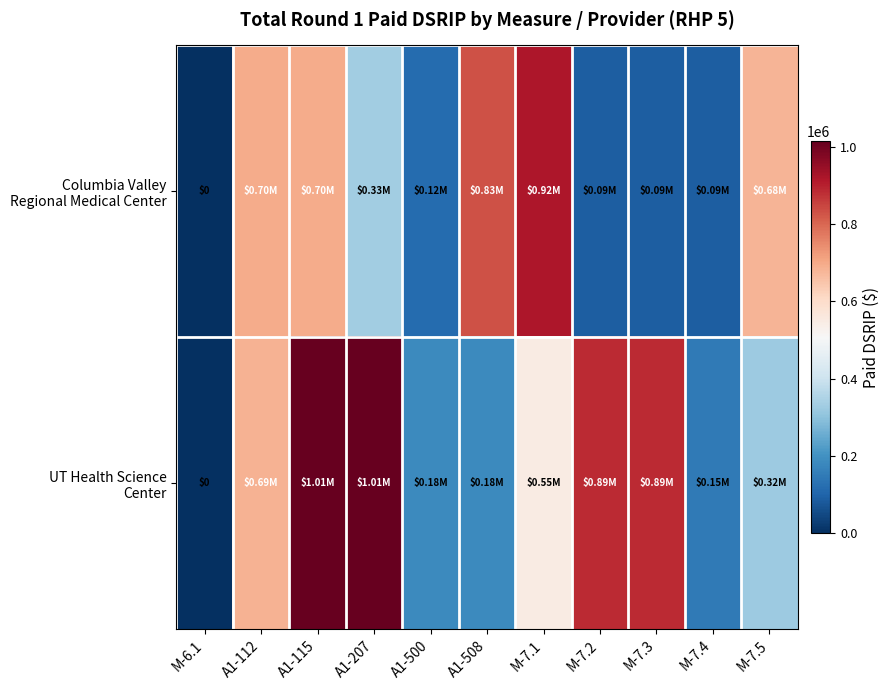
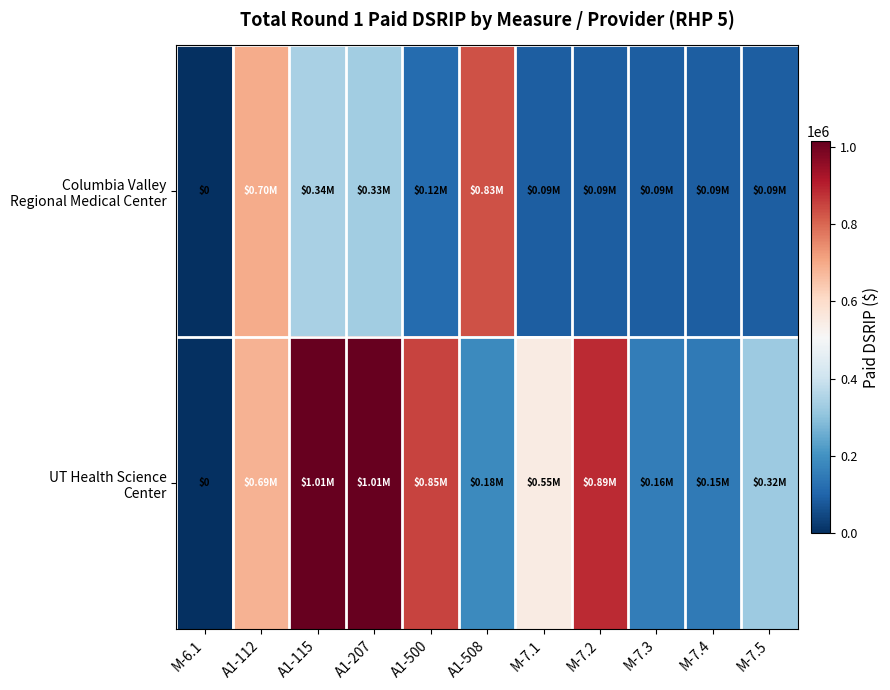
Columbia Valley Regional Medical Center, A1-115: $0.70M -> $0.34M
Columbia Valley Regional Medical Center, M-7.1: $0.92M -> $0.09M
Columbia Valley Regional Medical Center, M-7.5: $0.68M -> $0.09M
UT Health Science Center, A1-500: $0.18M -> $0.85M
UT Health Science Center, M-7.3: $0.89M -> $0.16M
